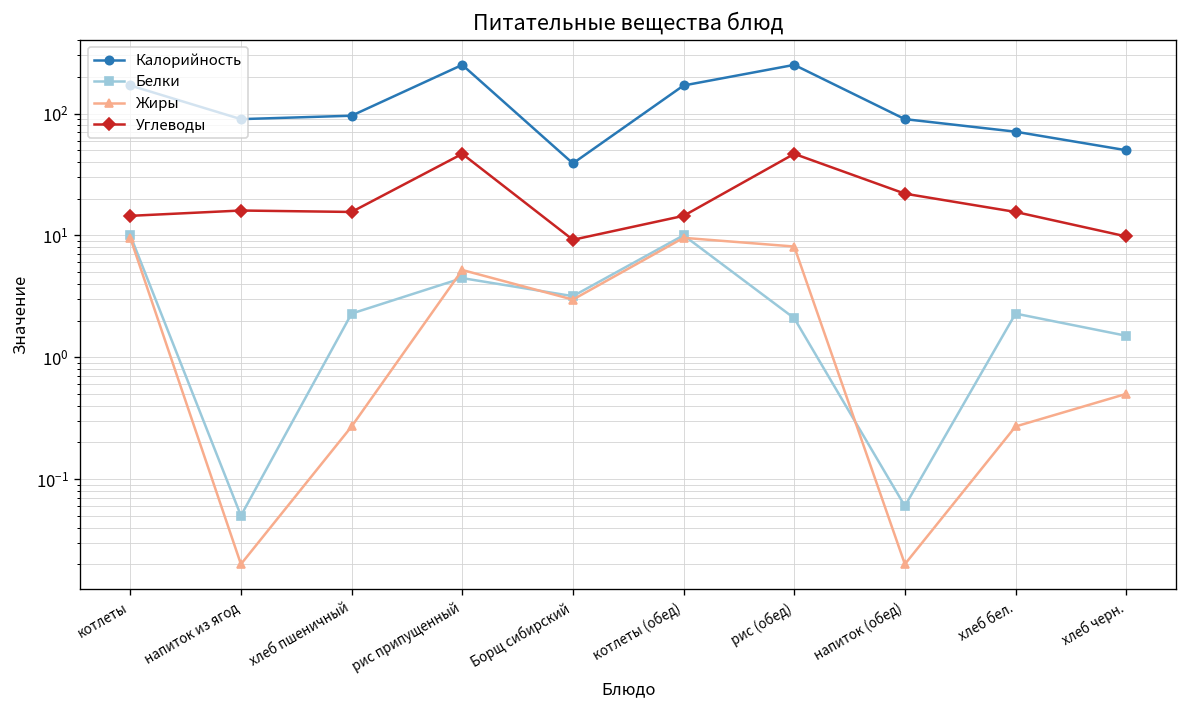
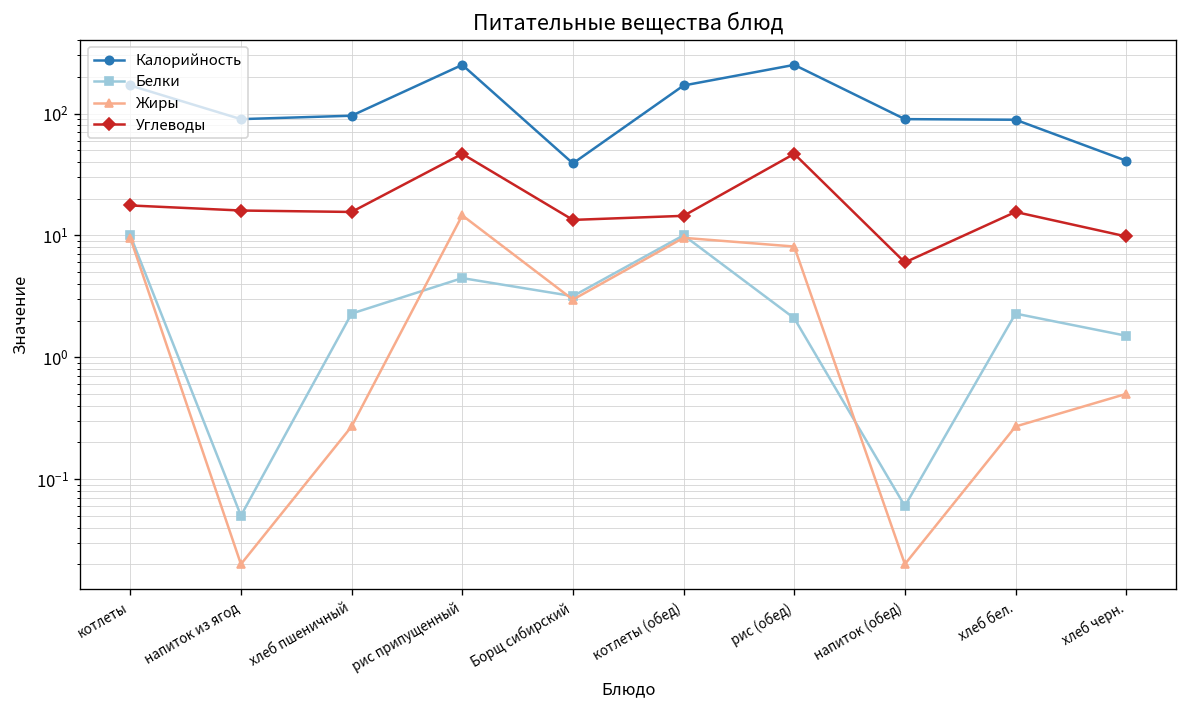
Углеводы, котлеты: 14 -> 18
Жиры, рис припущенный: 5 -> 15
Углеводы, Борщ сибирский: 9 -> 13
Углеводы, напиток (обед): 22 -> 6
Калорийность, хлеб бел.: 70 -> 90
Калорийность, хлеб черн.: 50 -> 41
